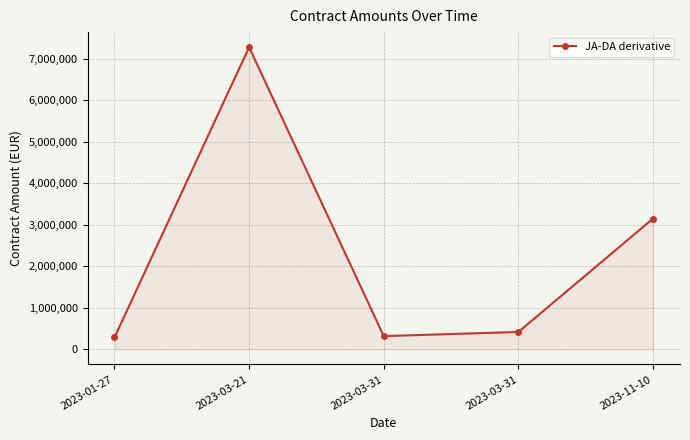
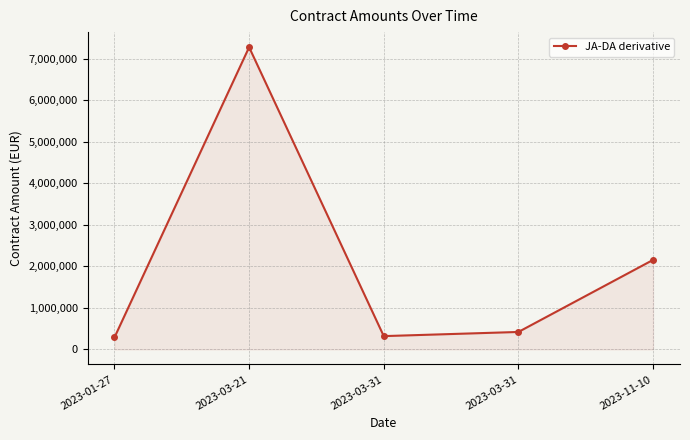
2023-11-10: 3,200,000 -> 2,200,000
